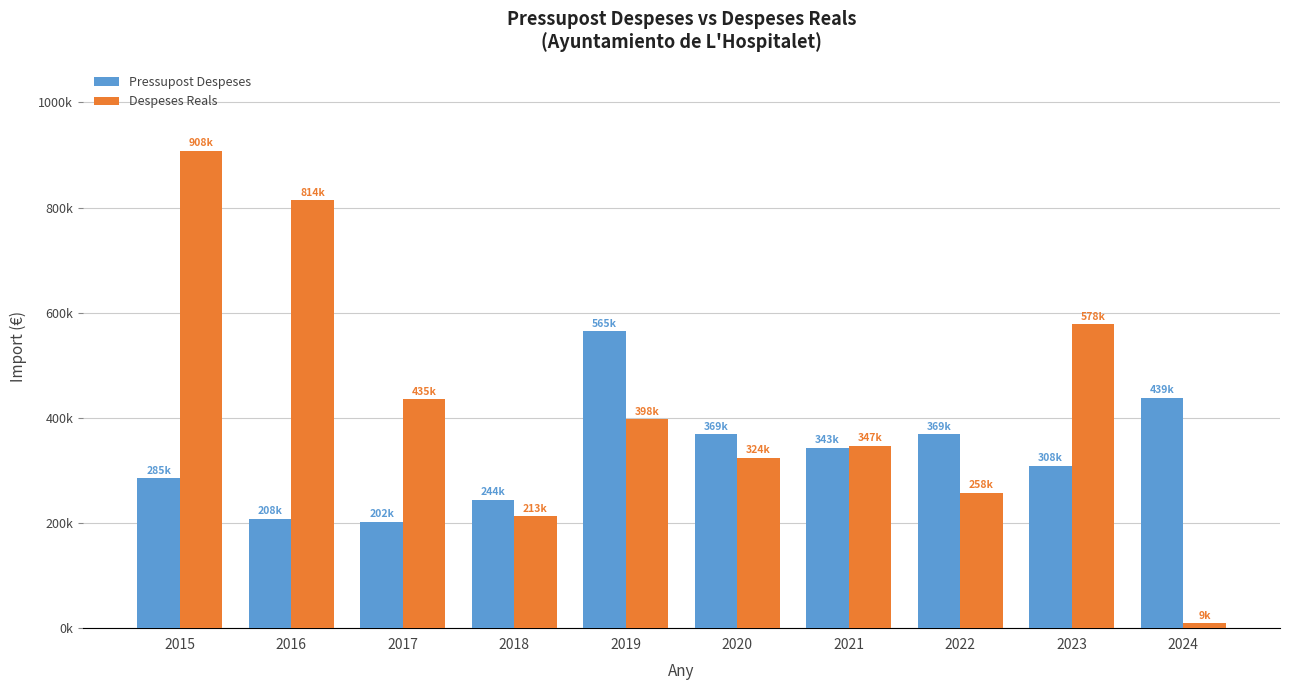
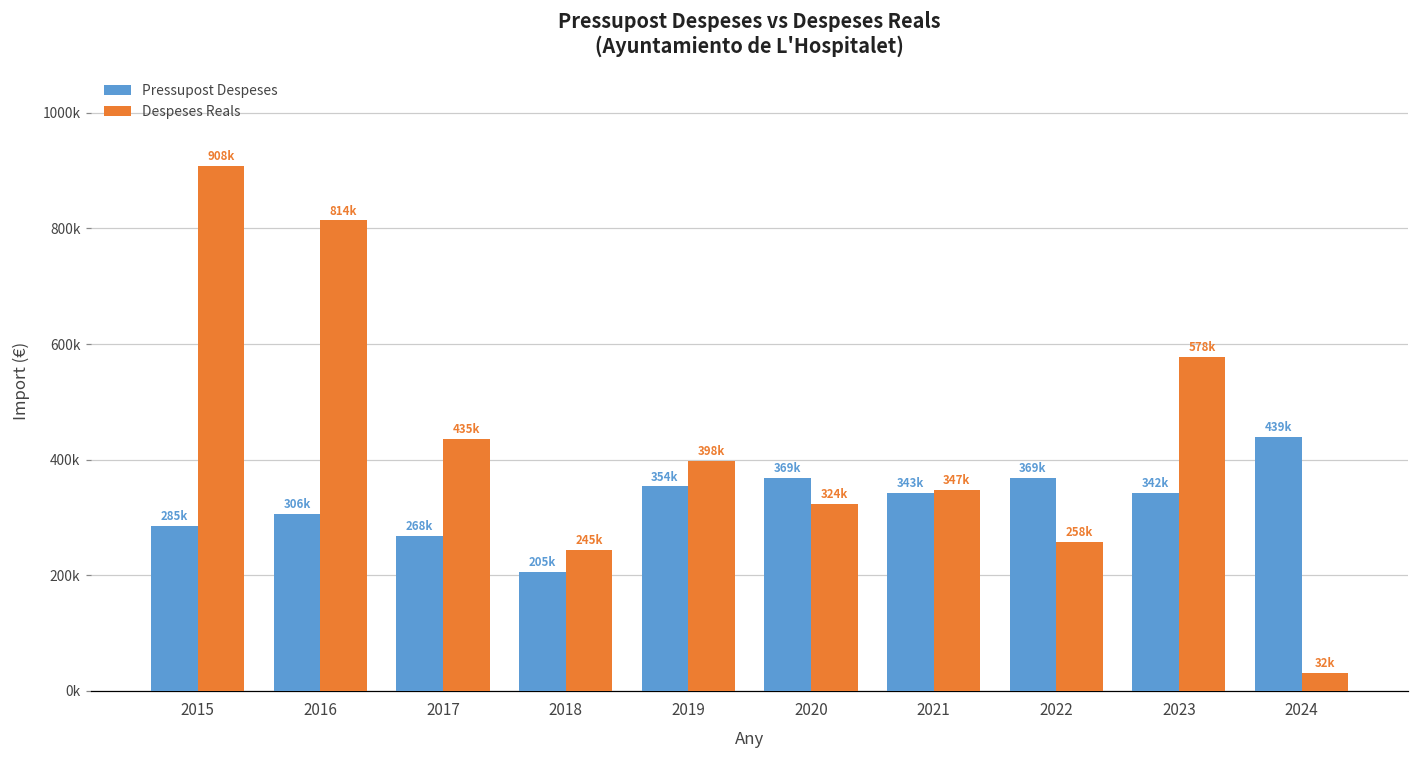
Pressupost Despeses, 2016: 208k -> 306k
Pressupost Despeses, 2017: 202k -> 268k
Pressupost Despeses, 2018: 244k -> 205k
Despeses Reals, 2018: 213k -> 245k
Pressupost Despeses, 2019: 565k -> 354k
Pressupost Despeses, 2023: 308k -> 342k
Despeses Reals, 2024: 9k -> 32k
